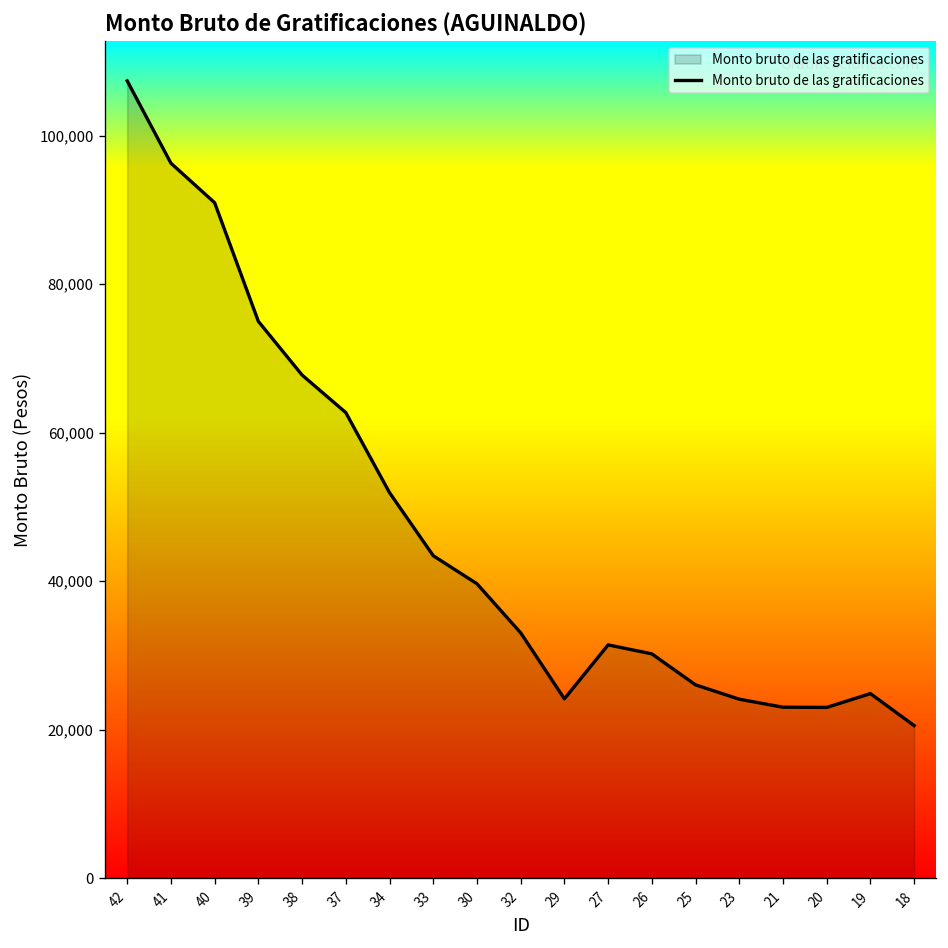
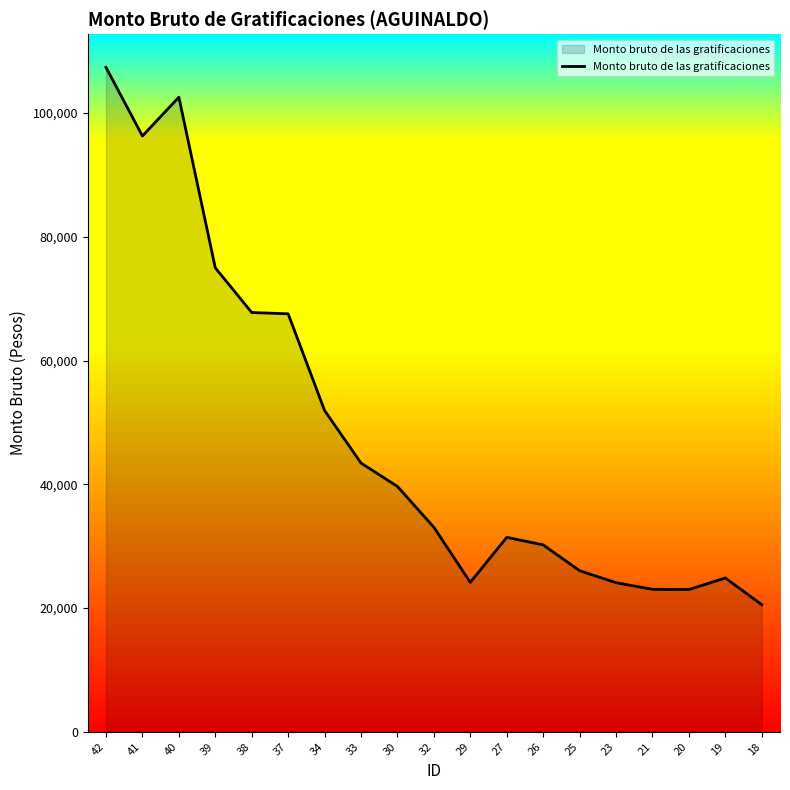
40: 91,000 -> 103,000
37: 63,000 -> 68,000
